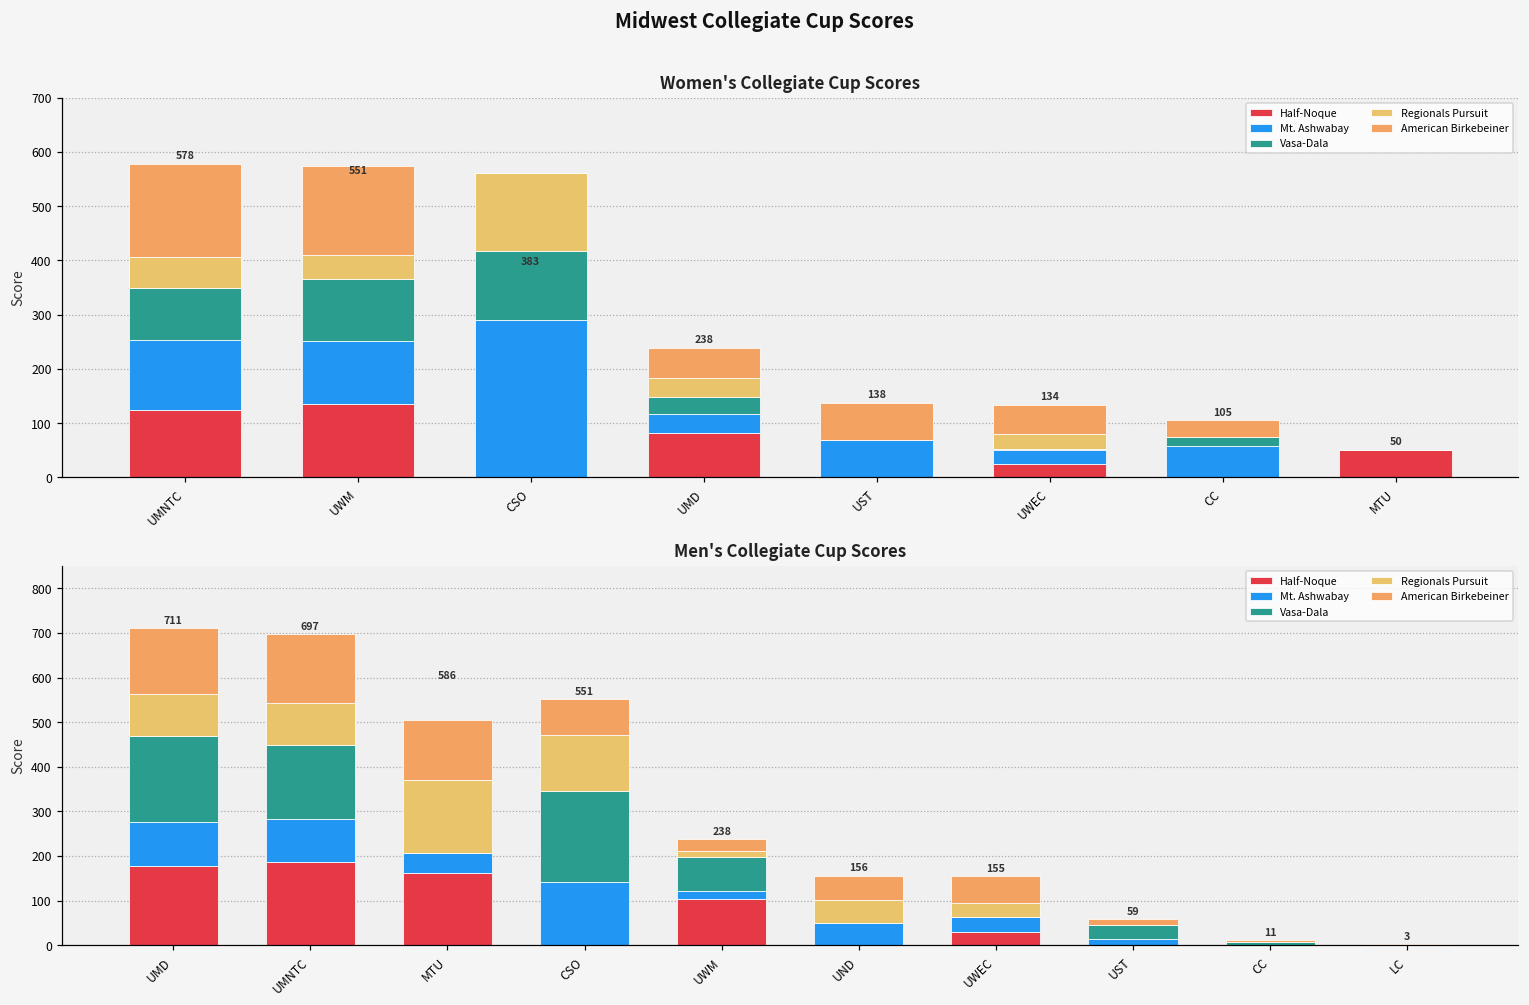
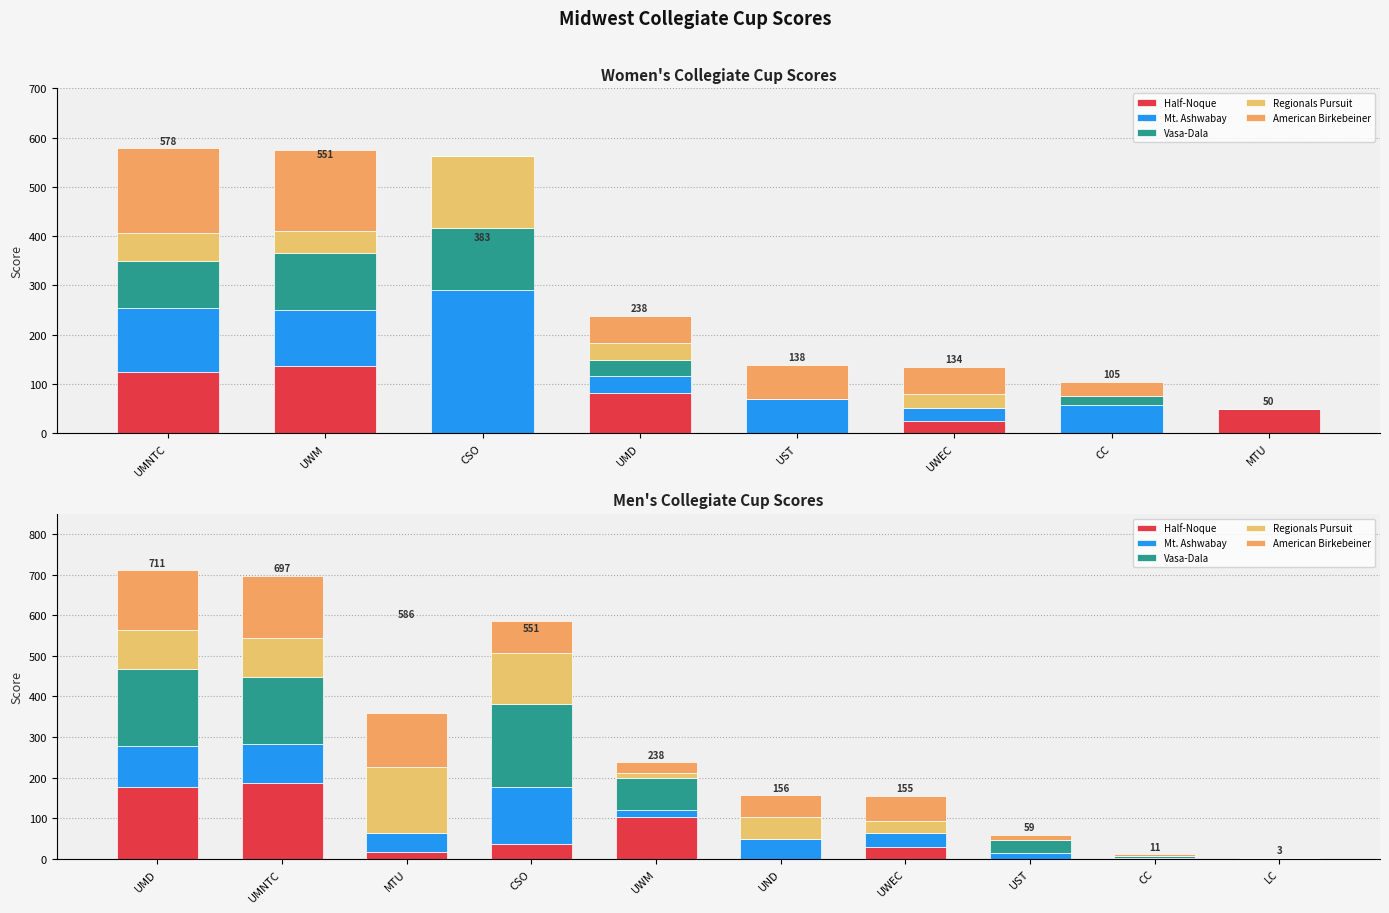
Men's Collegiate Cup Scores, Half-Noque, MTU: 160 -> 20
Men's Collegiate Cup Scores, Half-Noque, CSO: 0 -> 40
